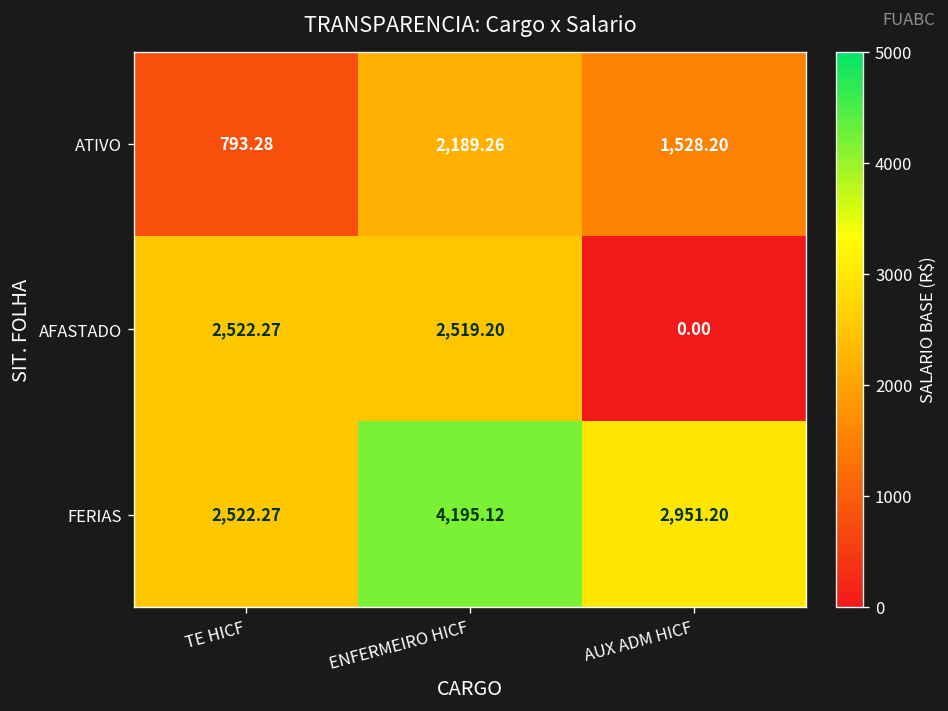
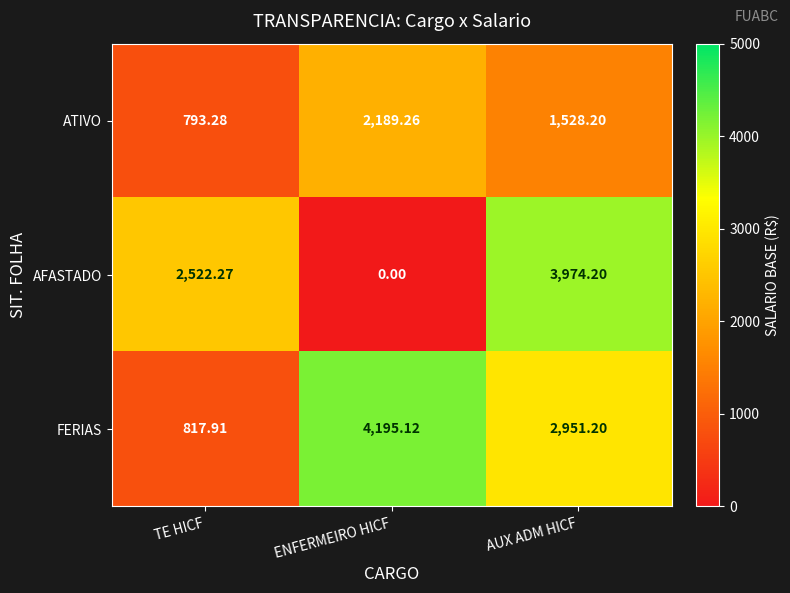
AFASTADO, ENFERMEIRO HICF: 2,519.20 -> 0.00
AFASTADO, AUX ADM HICF: 0.00 -> 3,974.20
FERIAS, TE HICF: 2,522.27 -> 817.91
